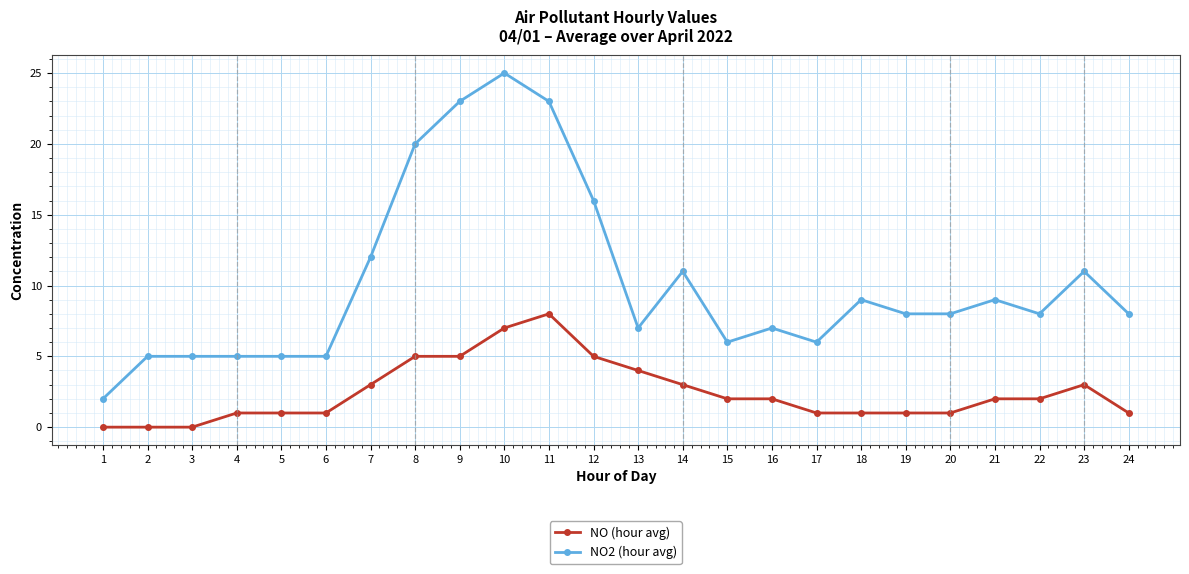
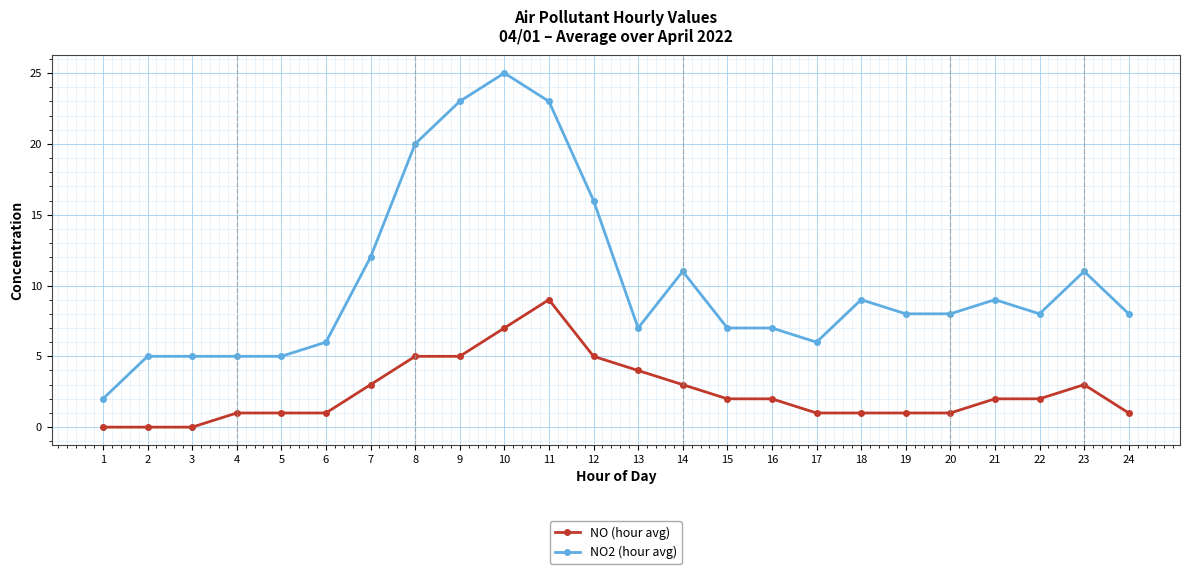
NO2 (hour avg), 6: 5 -> 6
NO (hour avg), 11: 8 -> 9
NO2 (hour avg), 15: 6 -> 7
